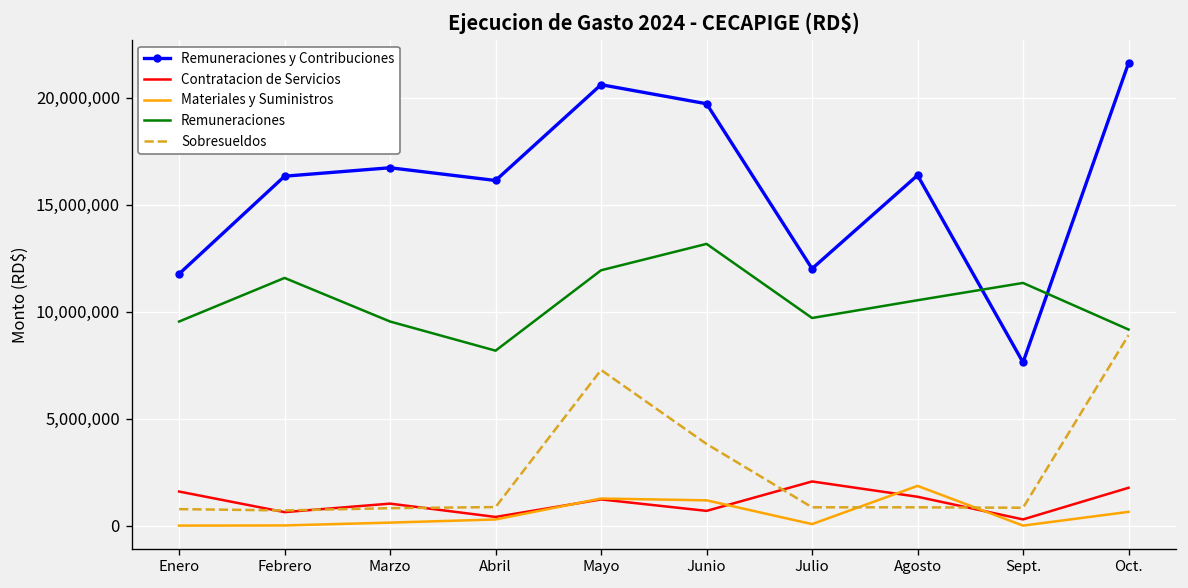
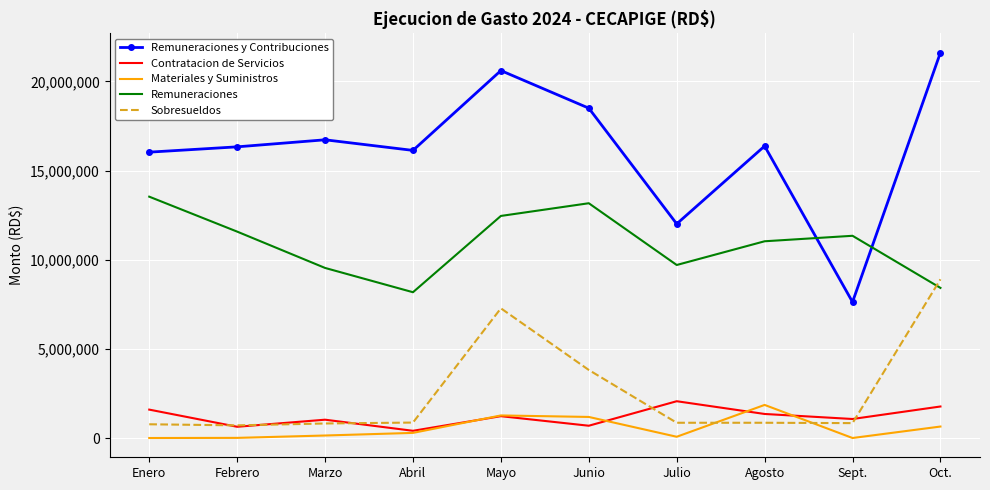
Remuneraciones y Contribuciones, Enero: 11,800,000 -> 16,000,000
Remuneraciones, Enero: 9,500,000 -> 13,500,000
Remuneraciones, Mayo: 11,900,000 -> 12,500,000
Remuneraciones y Contribuciones, Junio: 19,700,000 -> 18,500,000
Remuneraciones, Agosto: 10,500,000 -> 11,000,000
Contratacion de Servicios, Sept.: 300,000 -> 1,100,000
Remuneraciones, Oct.: 9,200,000 -> 8,400,000
